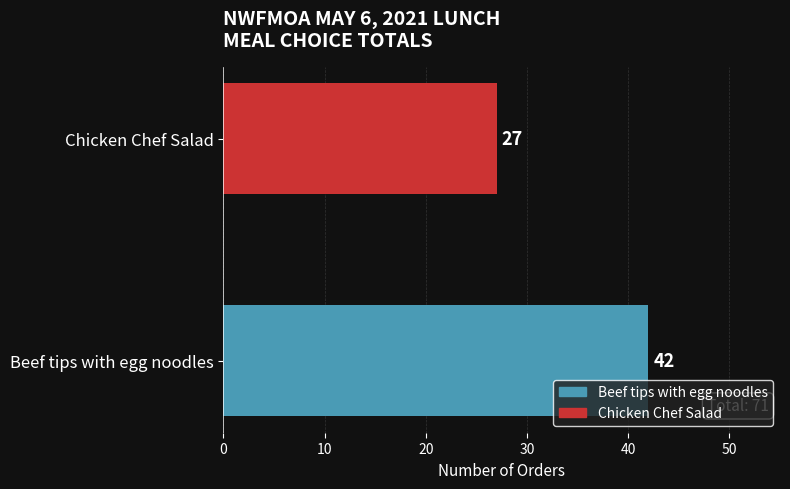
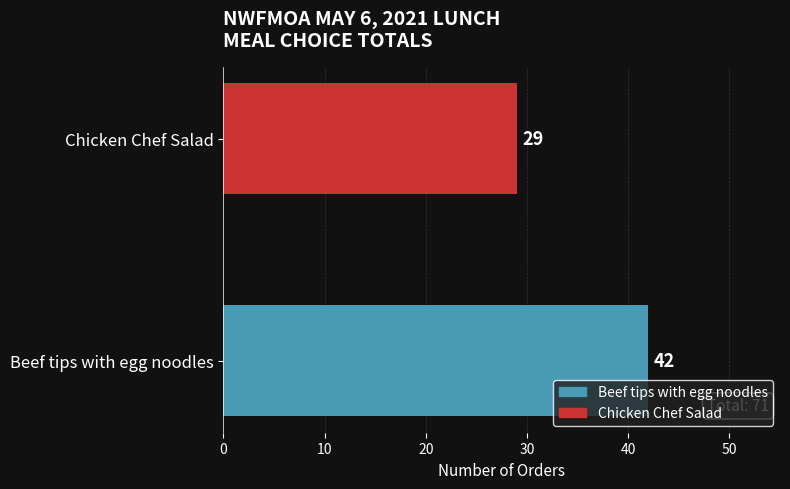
Chicken Chef Salad: 27 -> 29
